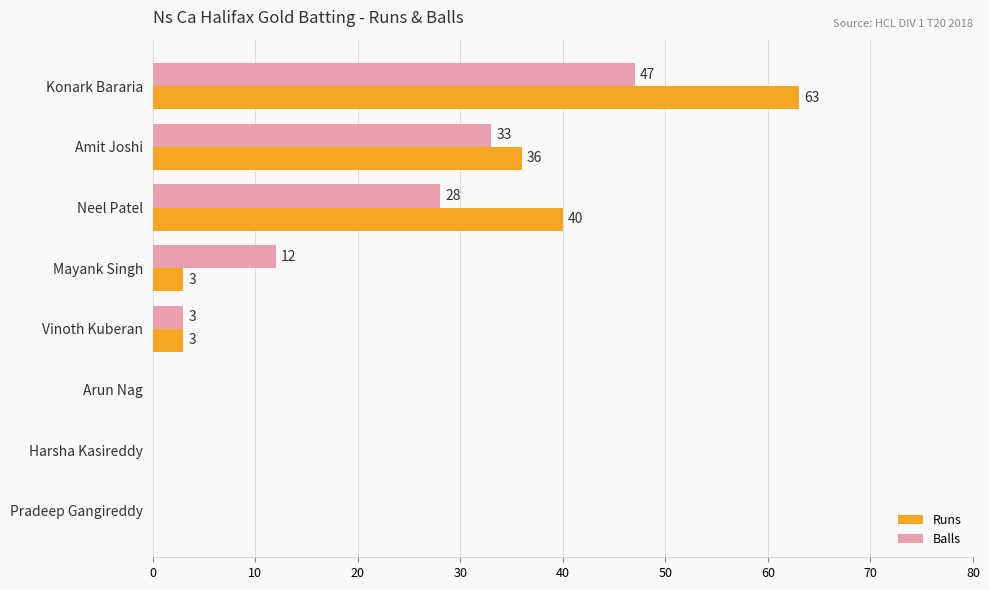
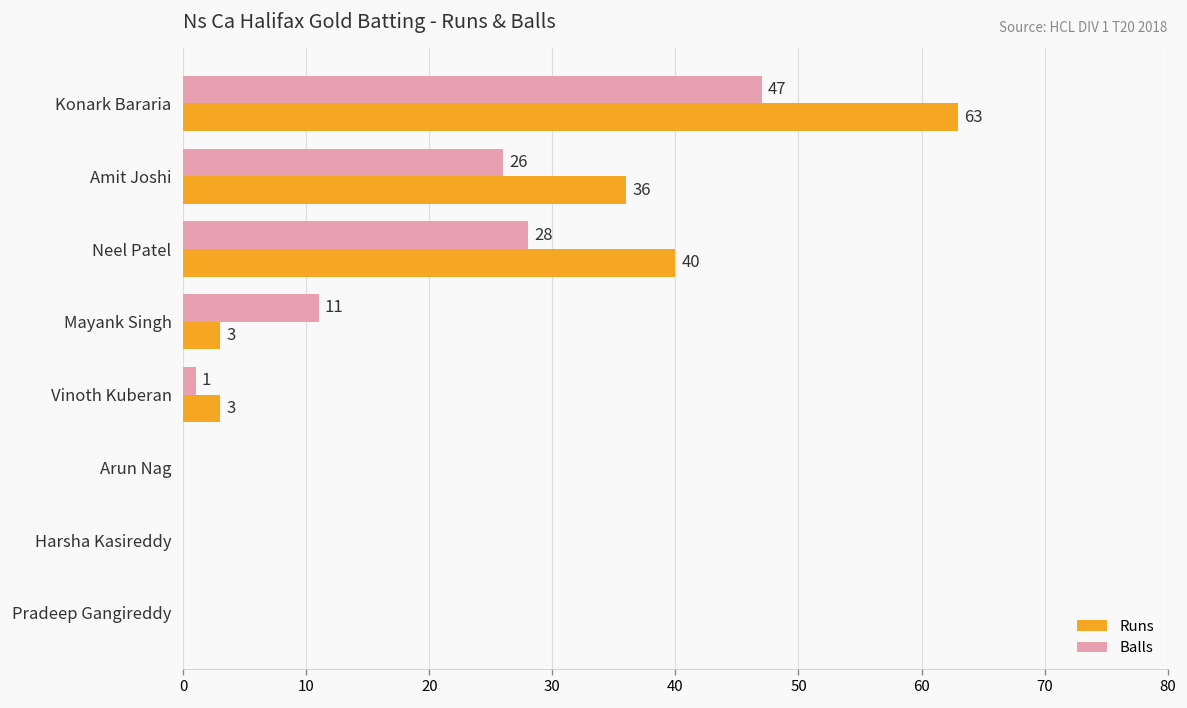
Balls, Amit Joshi: 33 -> 26
Balls, Mayank Singh: 12 -> 11
Balls, Vinoth Kuberan: 3 -> 1
